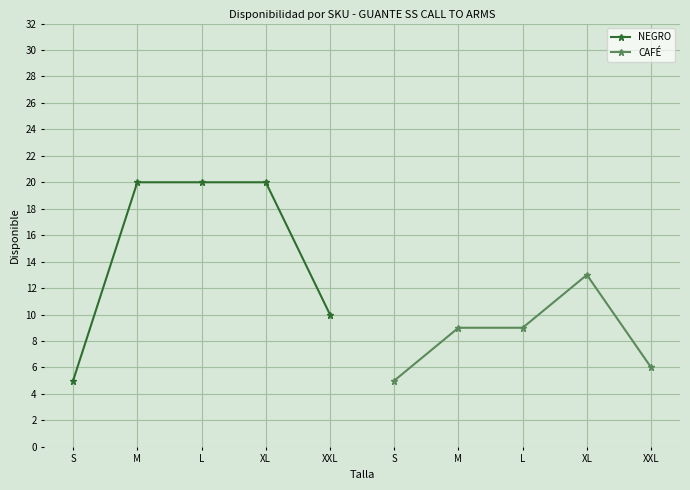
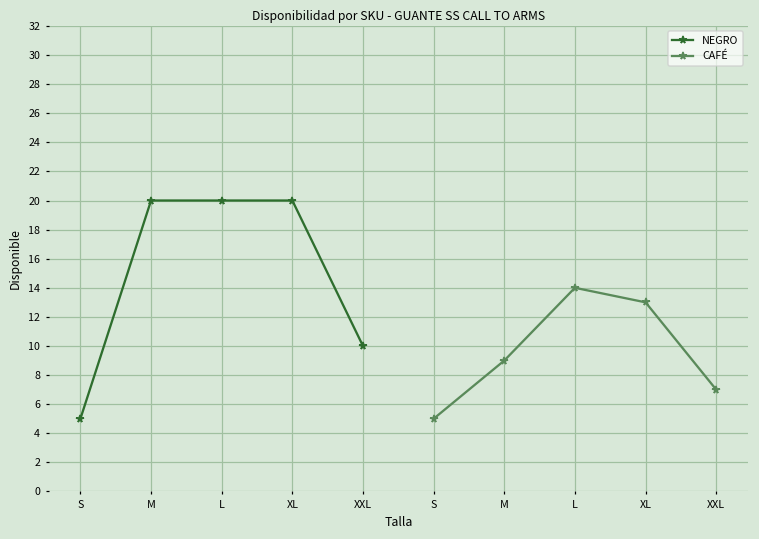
CAFÉ, L: 9 -> 14
CAFÉ, XXL: 6 -> 7
